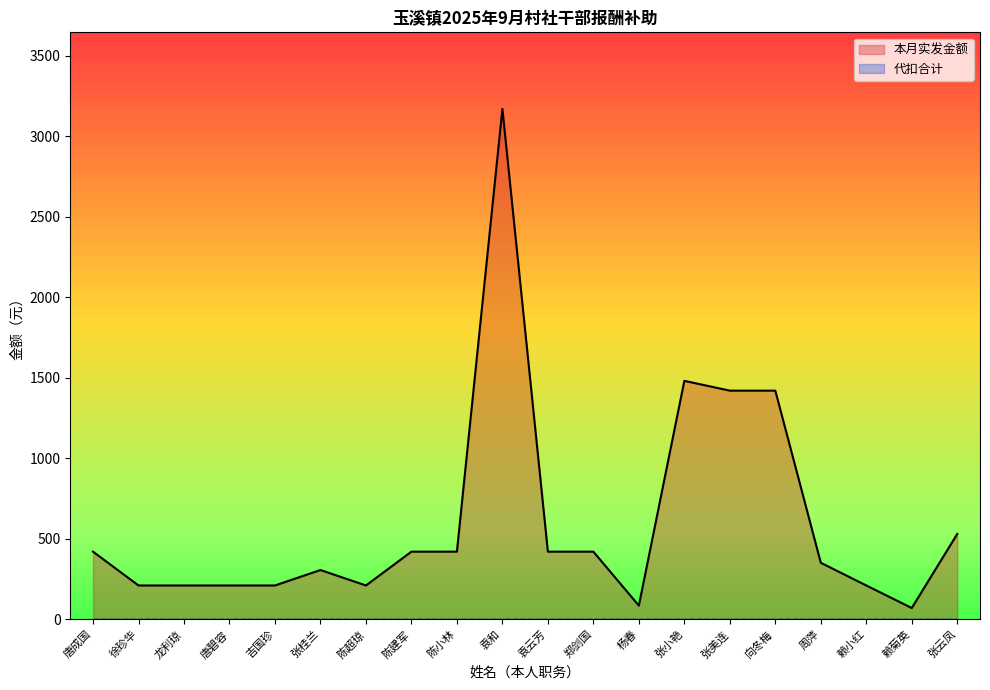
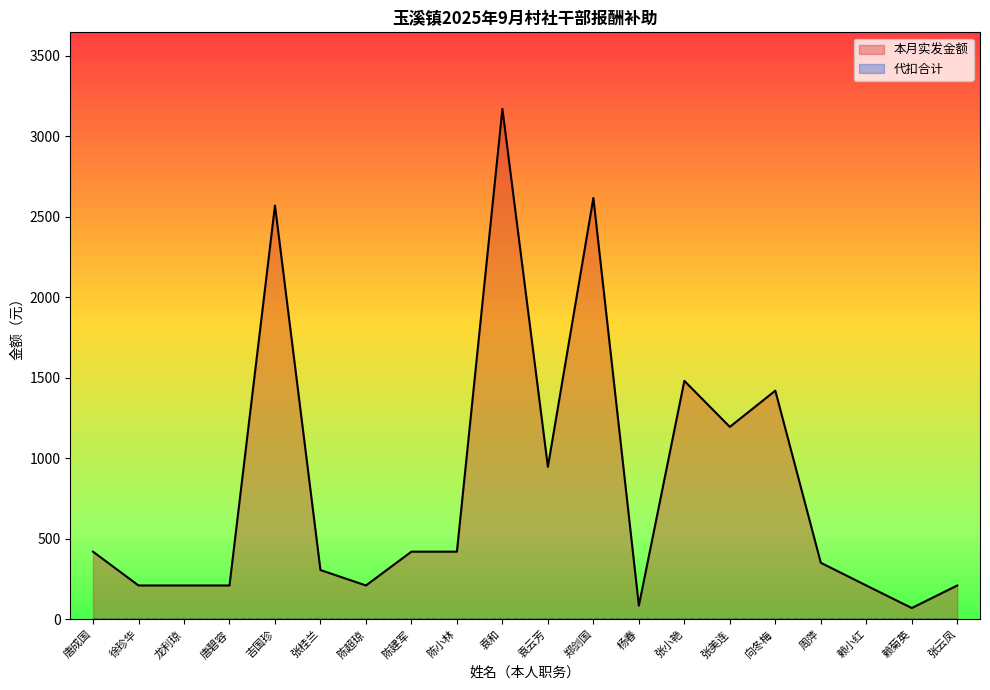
本月实发金额, 吉国珍: 210 -> 2570
本月实发金额, 袁云芳: 420 -> 950
本月实发金额, 郑剑国: 420 -> 2620
本月实发金额, 张美连: 1420 -> 1200
本月实发金额, 张云凤: 530 -> 210
